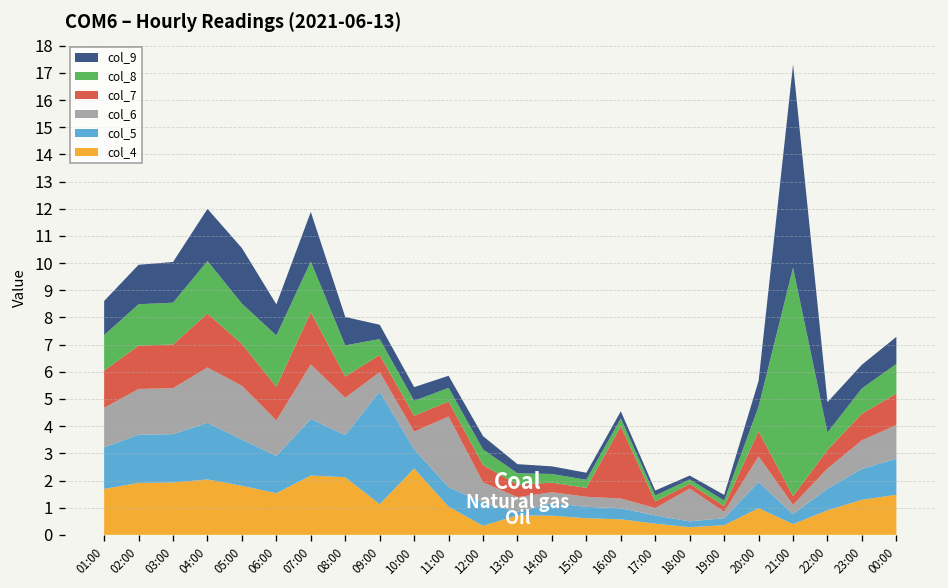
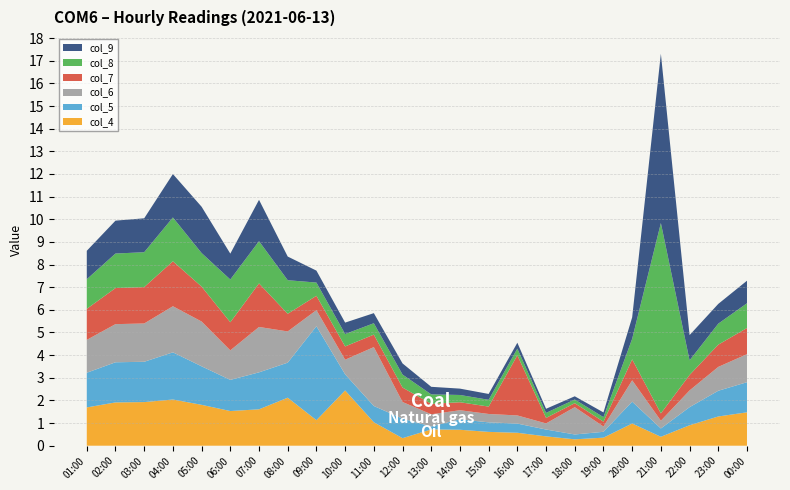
col_4, 07:00: 2.2 -> 1.6
col_5, 07:00: 2.1 -> 1.6
col_8, 08:00: 1.1 -> 1.5
